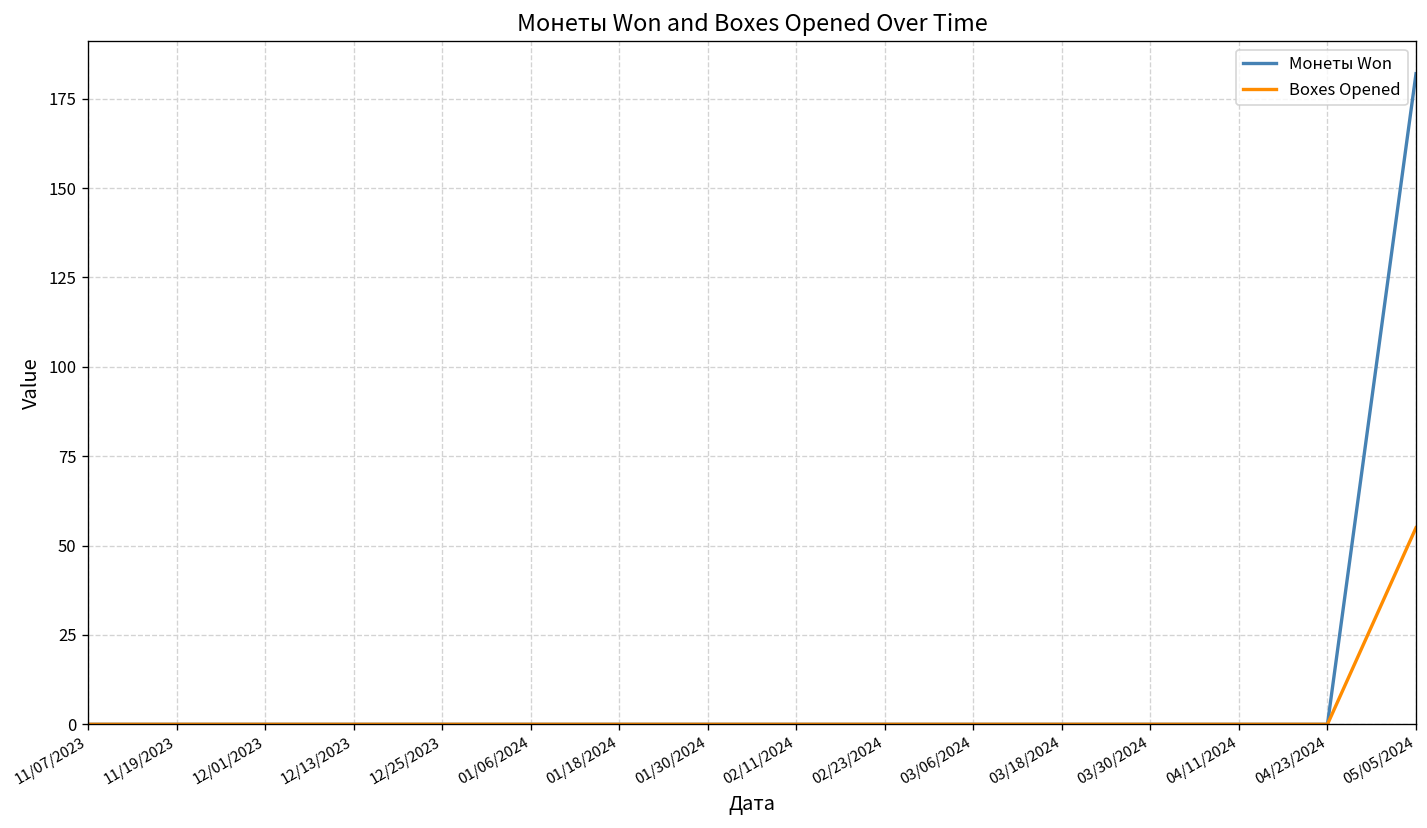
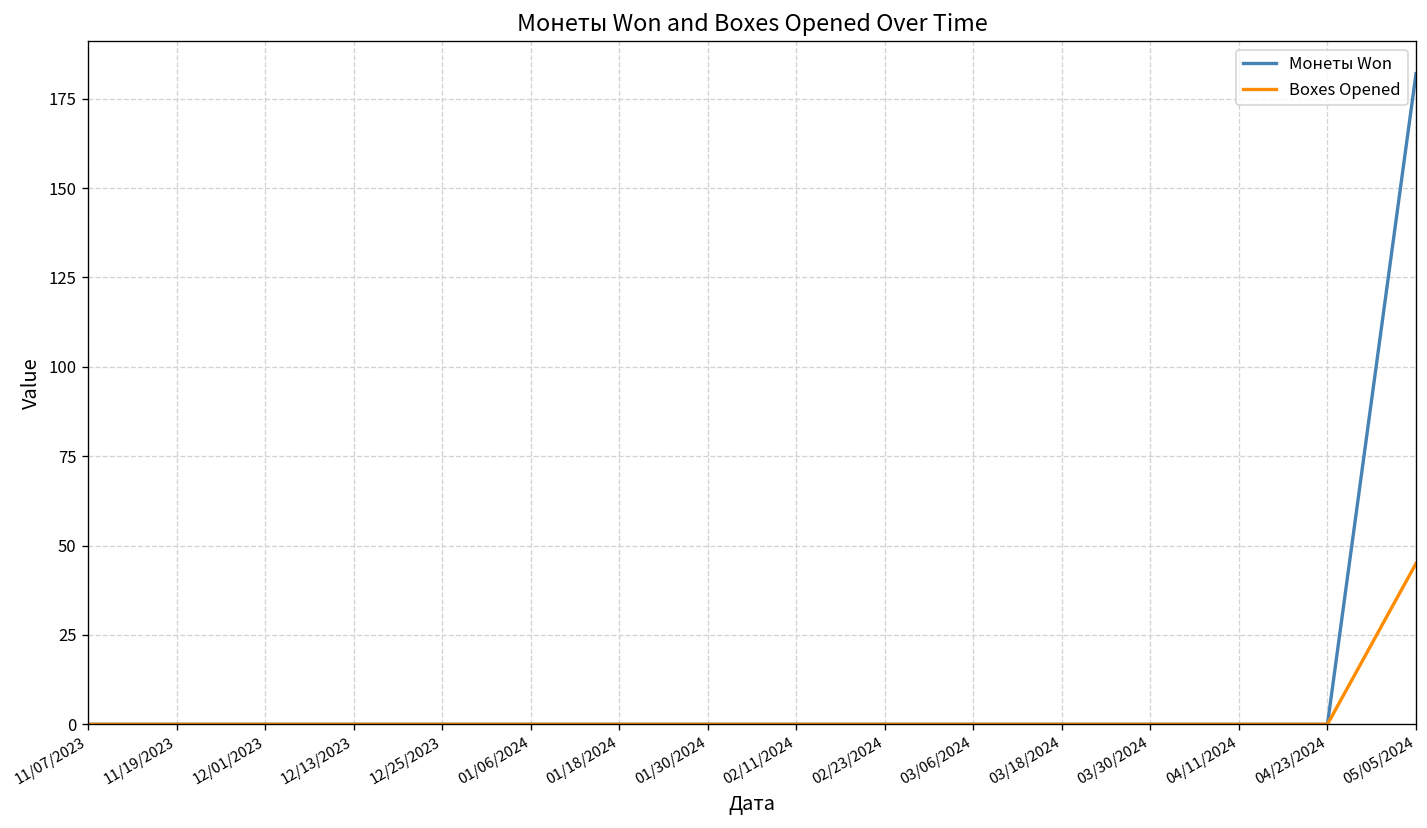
Boxes Opened, 05/05/2024: 55 -> 45
